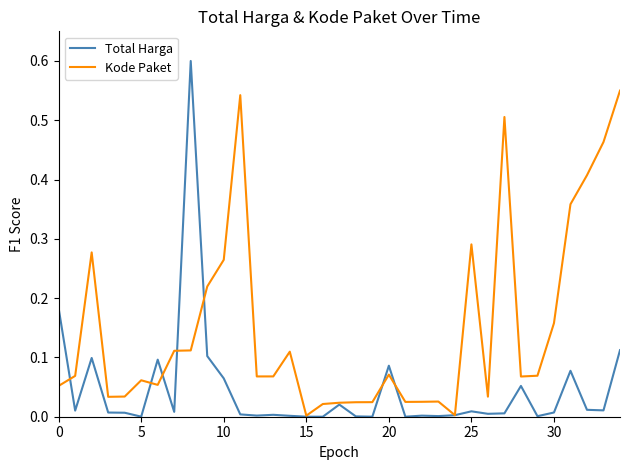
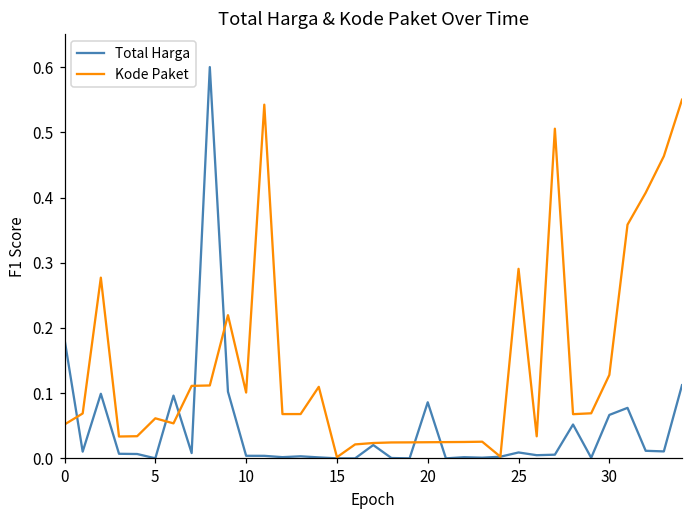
Total Harga, 10: 0.06 -> 0.00
Kode Paket, 10: 0.26 -> 0.10
Kode Paket, 20: 0.07 -> 0.02
Total Harga, 30: 0.01 -> 0.07
Kode Paket, 30: 0.16 -> 0.13
